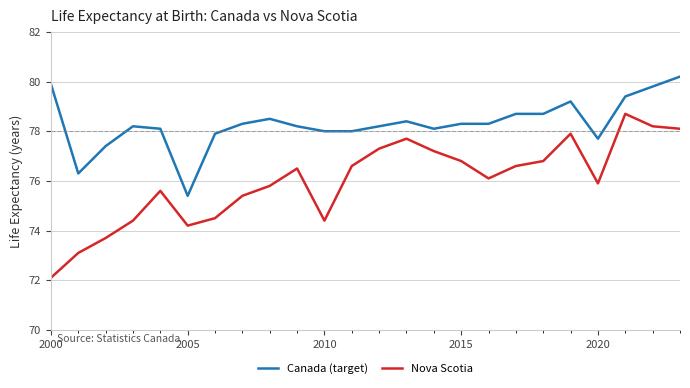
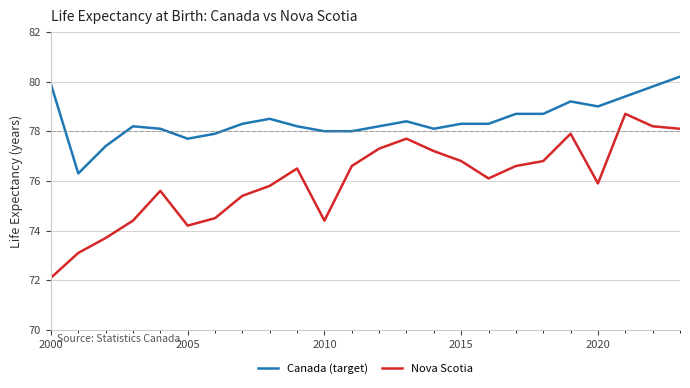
Canada (target), 2005: 75.4 -> 77.7
Canada (target), 2020: 77.7 -> 79.0
